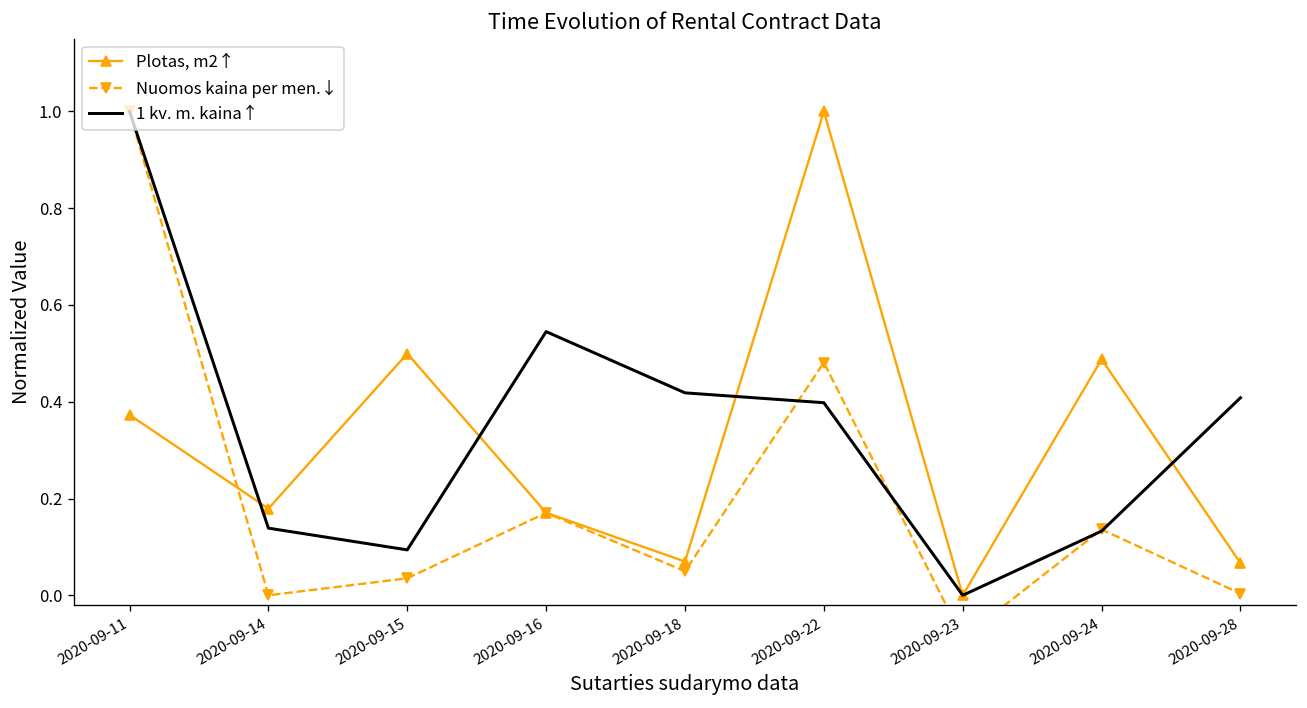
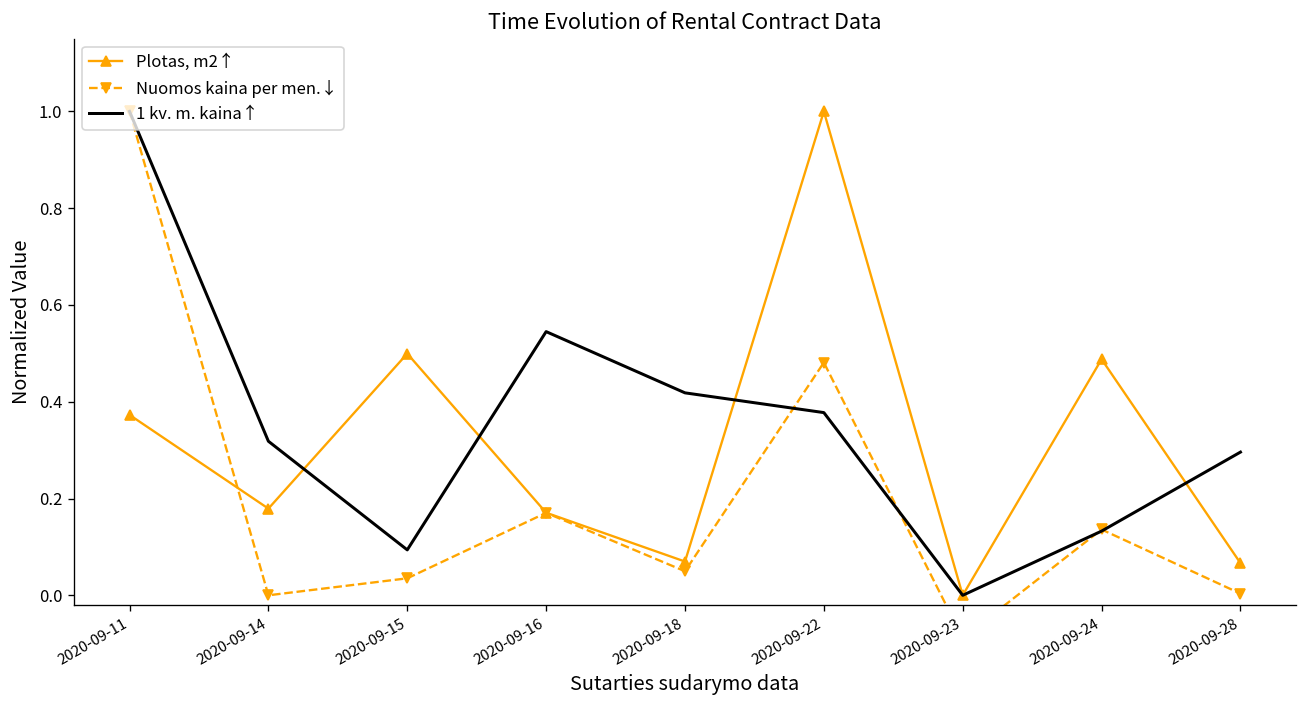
1 kv. m. kaina↑, 2020-09-14: 0.14 -> 0.32
1 kv. m. kaina↑, 2020-09-22: 0.40 -> 0.38
1 kv. m. kaina↑, 2020-09-28: 0.41 -> 0.30
